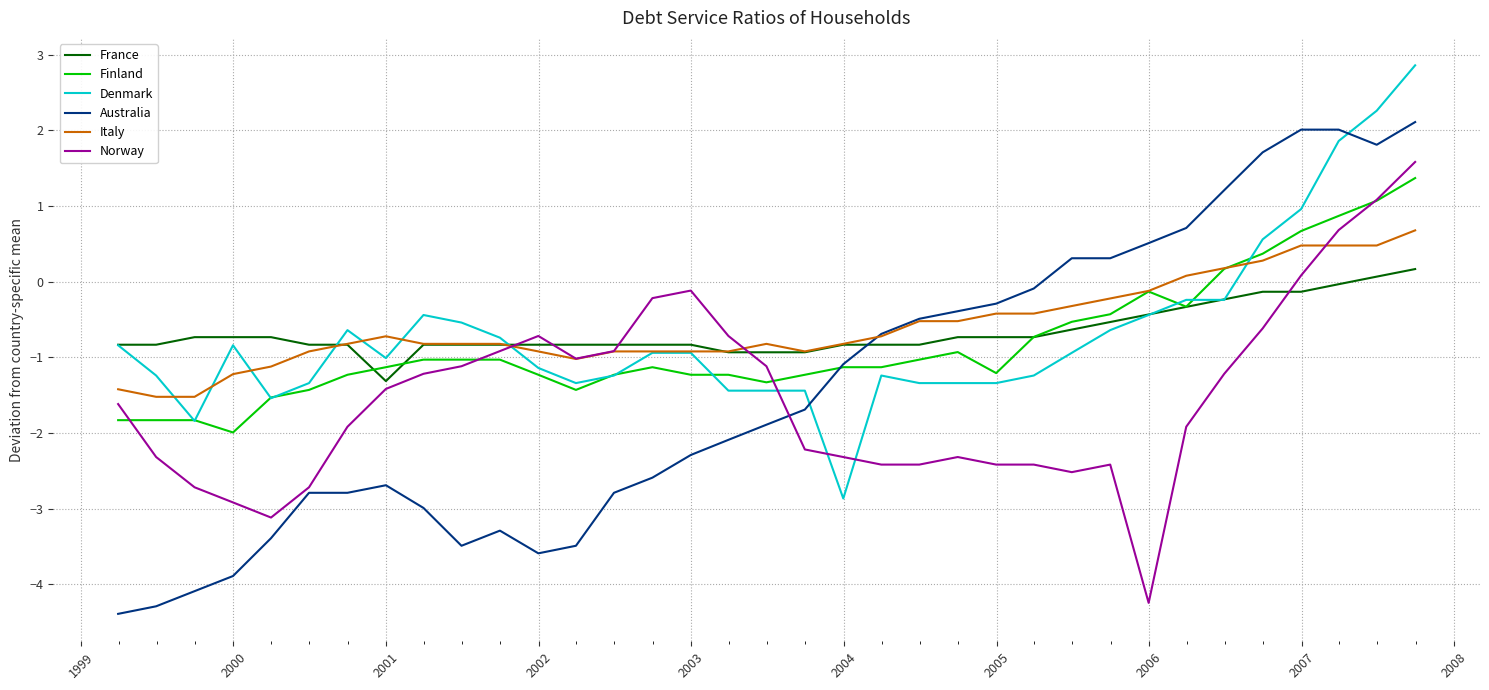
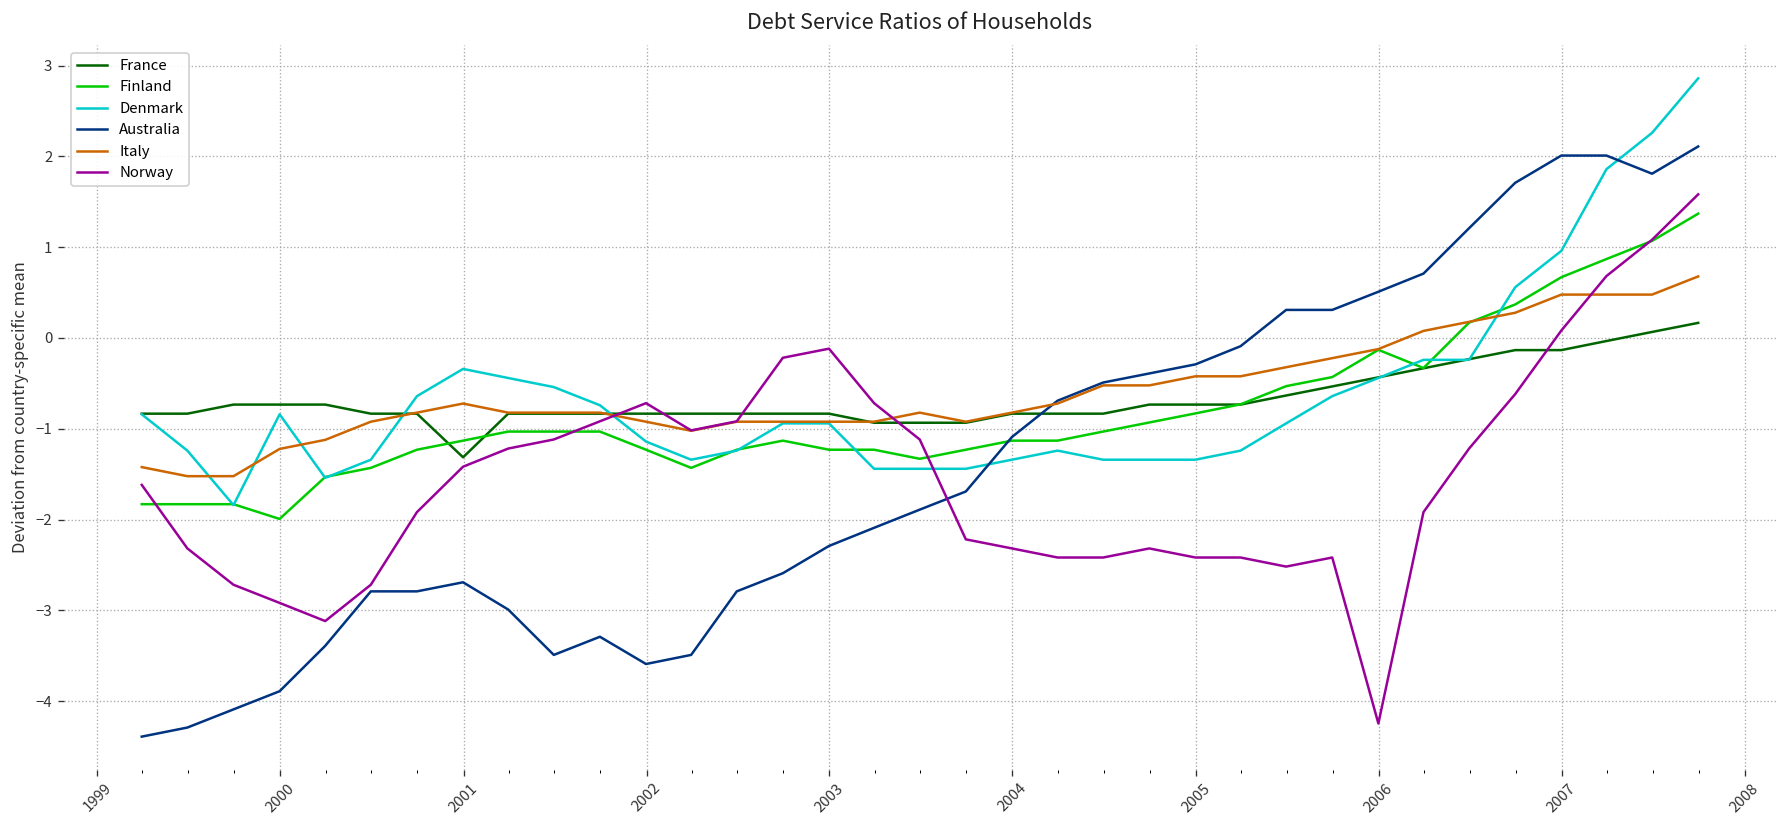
Denmark, 2001: -1.0 -> -0.3
Denmark, 2004: -2.9 -> -1.3
Finland, 2005: -1.2 -> -0.8
